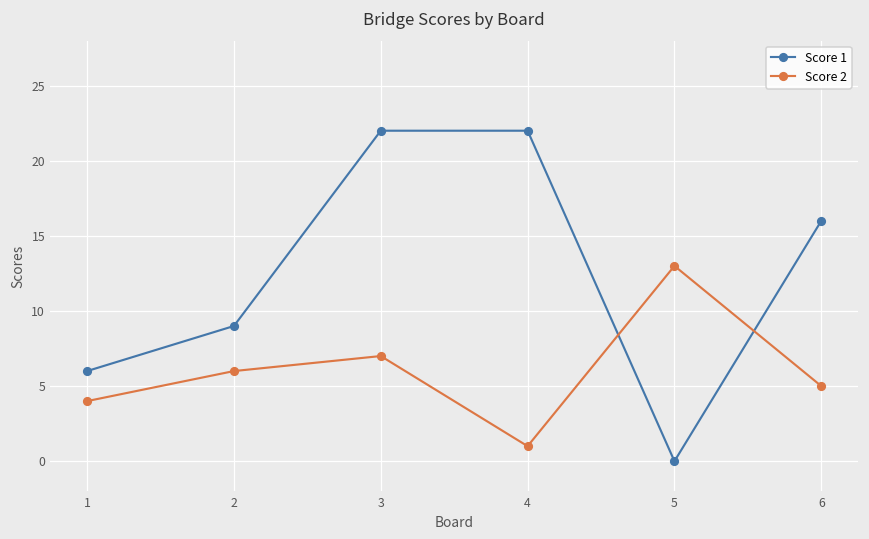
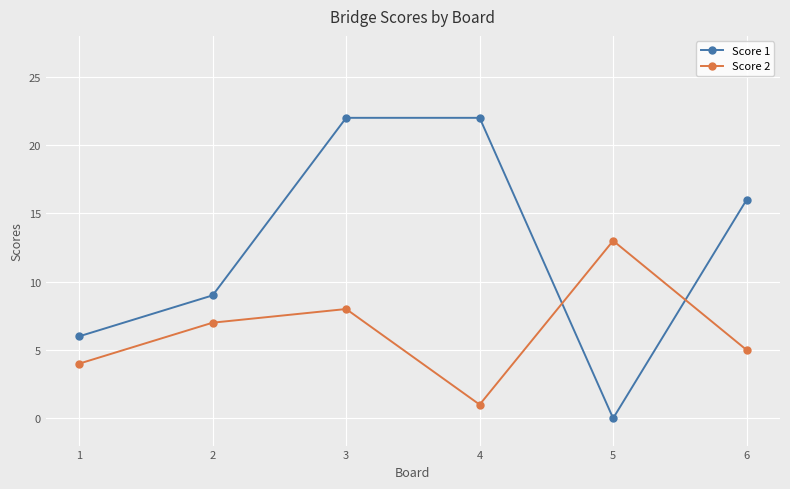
Score 2, 2: 6 -> 7
Score 2, 3: 7 -> 8
